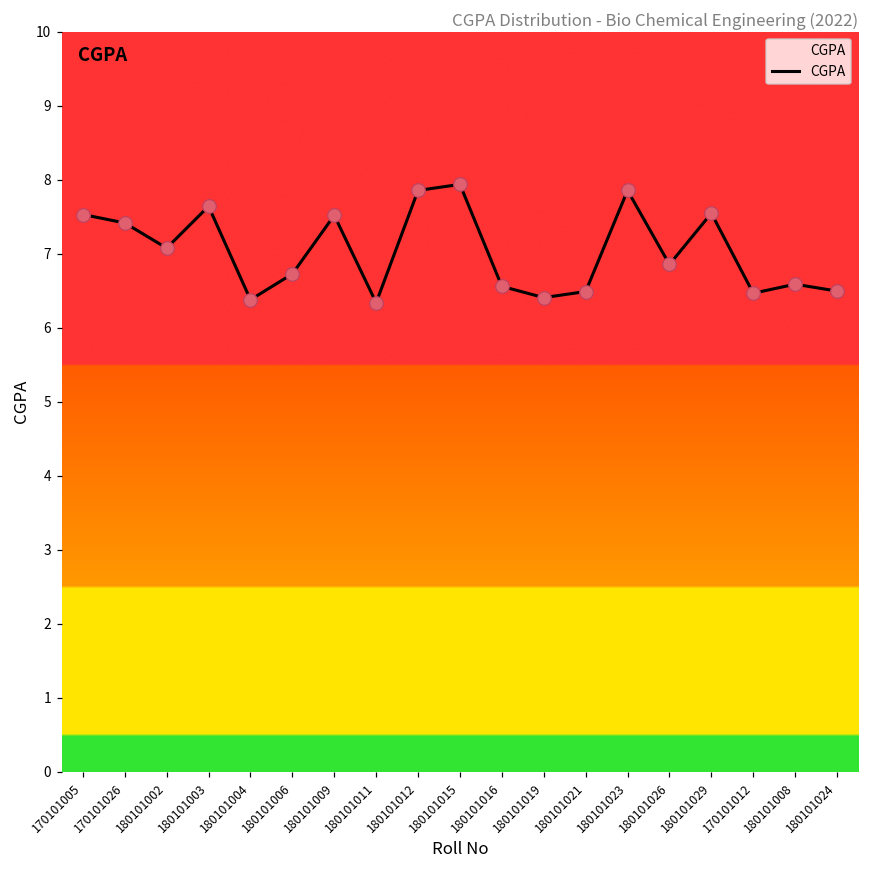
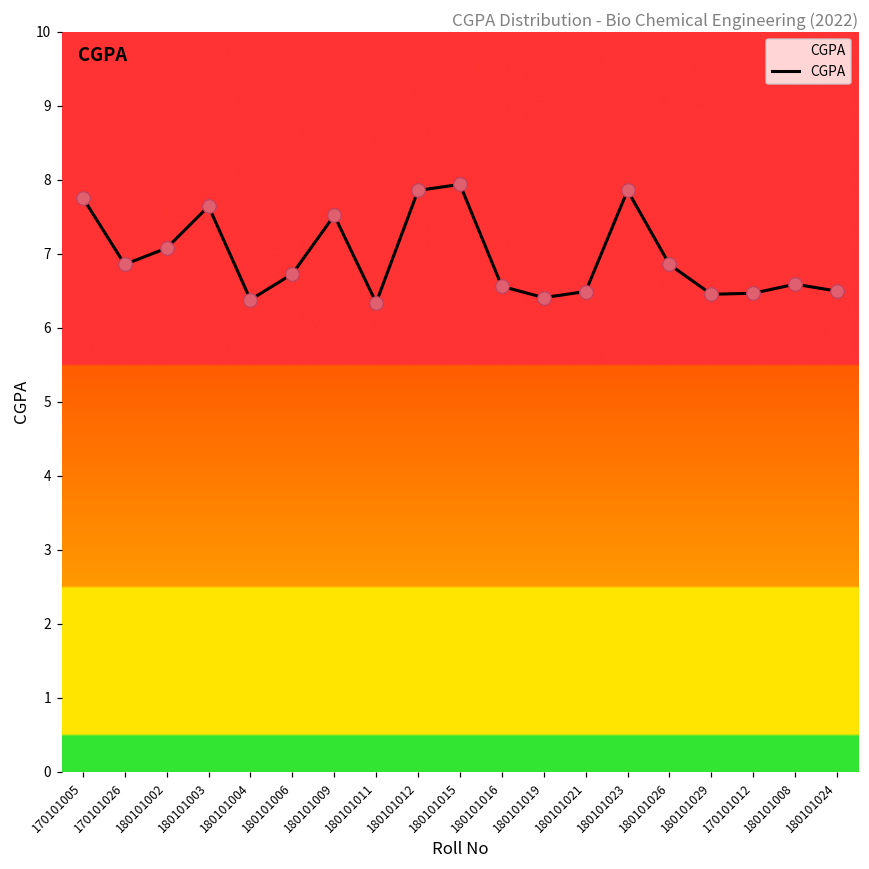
170101005: 7.5 -> 7.8
170101026: 7.4 -> 6.9
180101029: 7.5 -> 6.5
